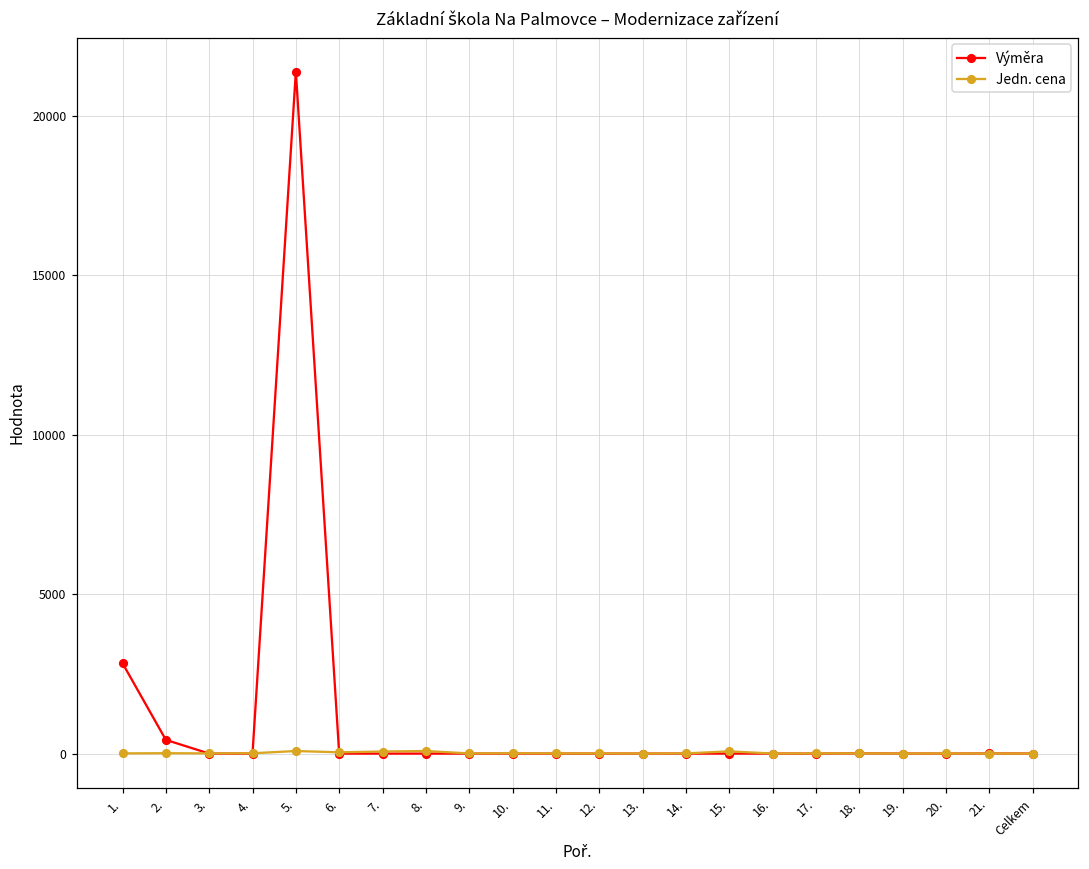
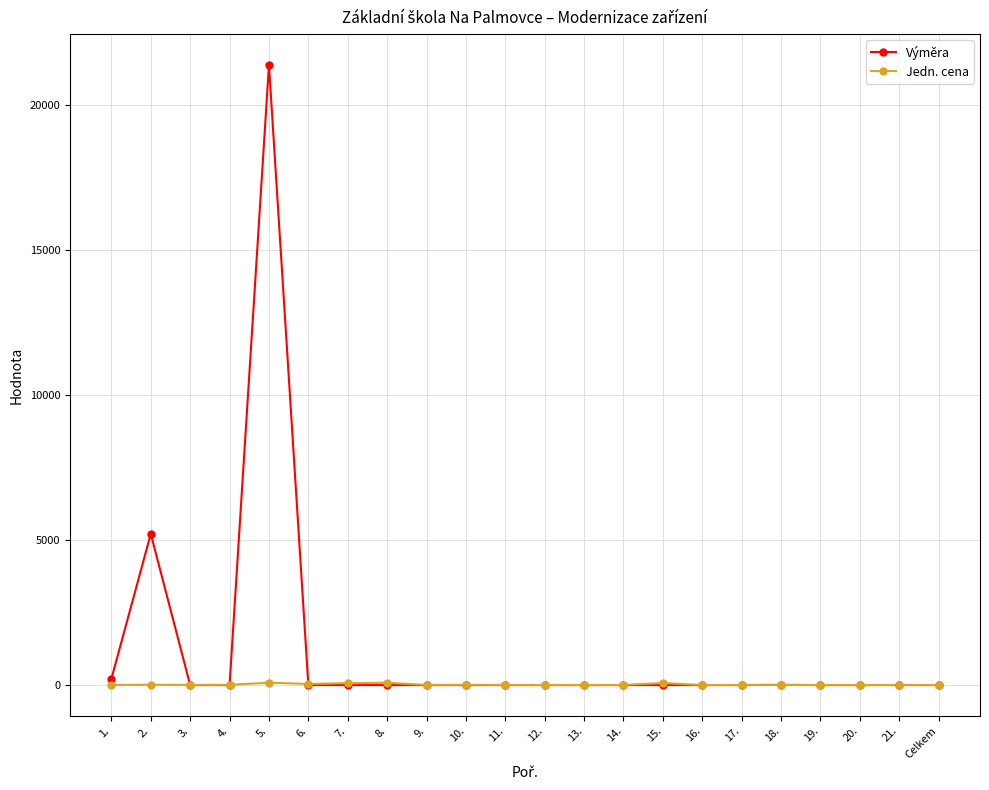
Výměra, 1.: 2800 -> 200
Výměra, 2.: 400 -> 5200
